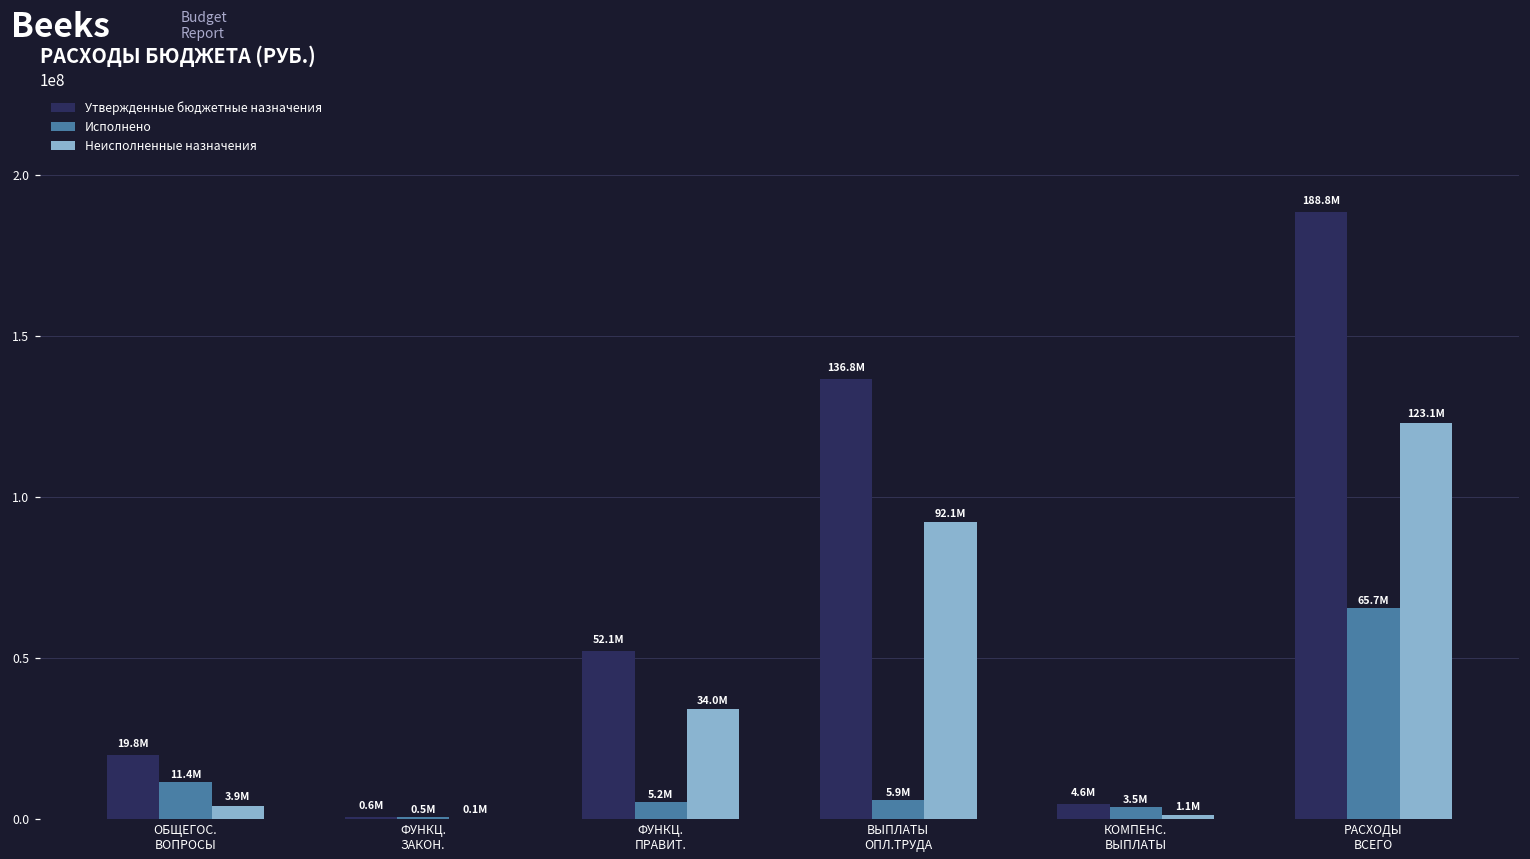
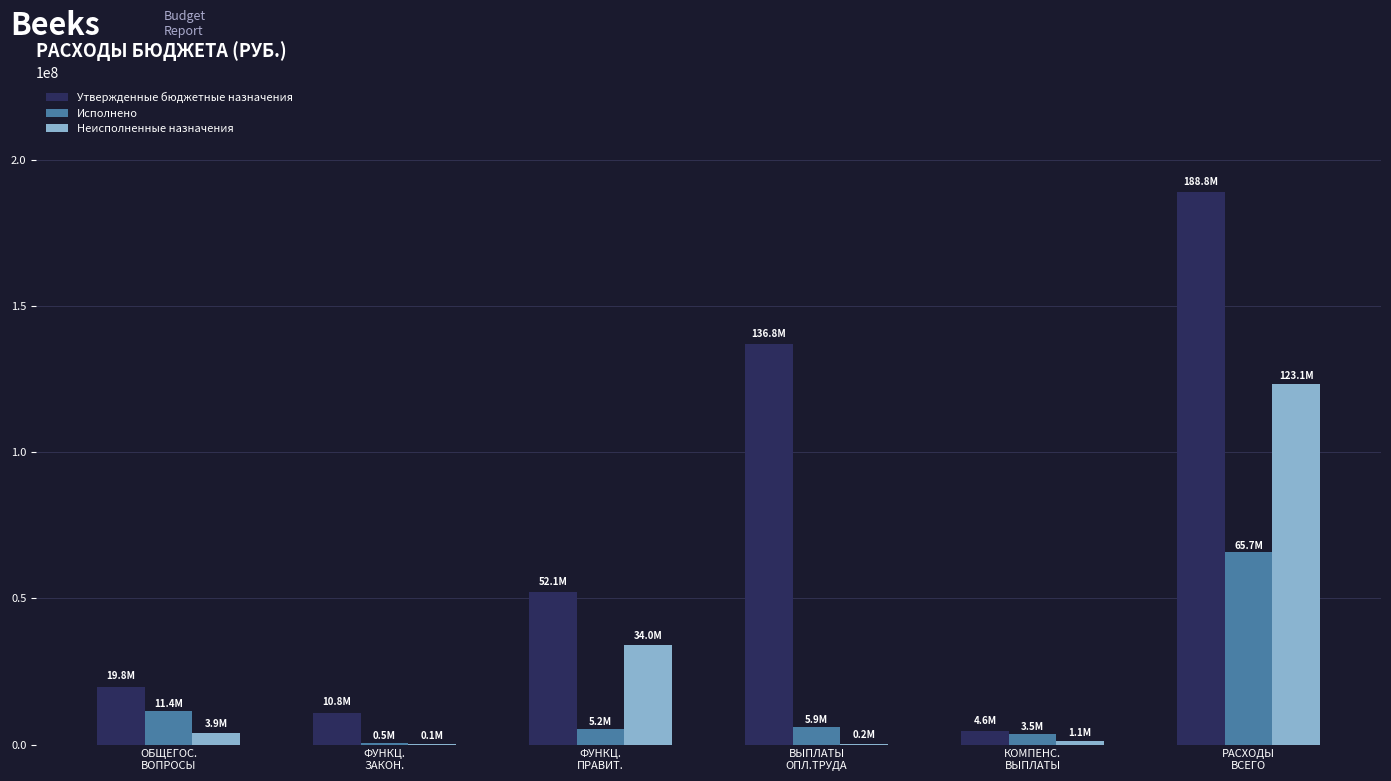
Утвержденные бюджетные назначения, ФУНКЦ. ЗАКОН.: 0.6M -> 10.8M
Неисполненные назначения, ВЫПЛАТЫ ОПЛ.ТРУДА: 92.1M -> 0.2M
